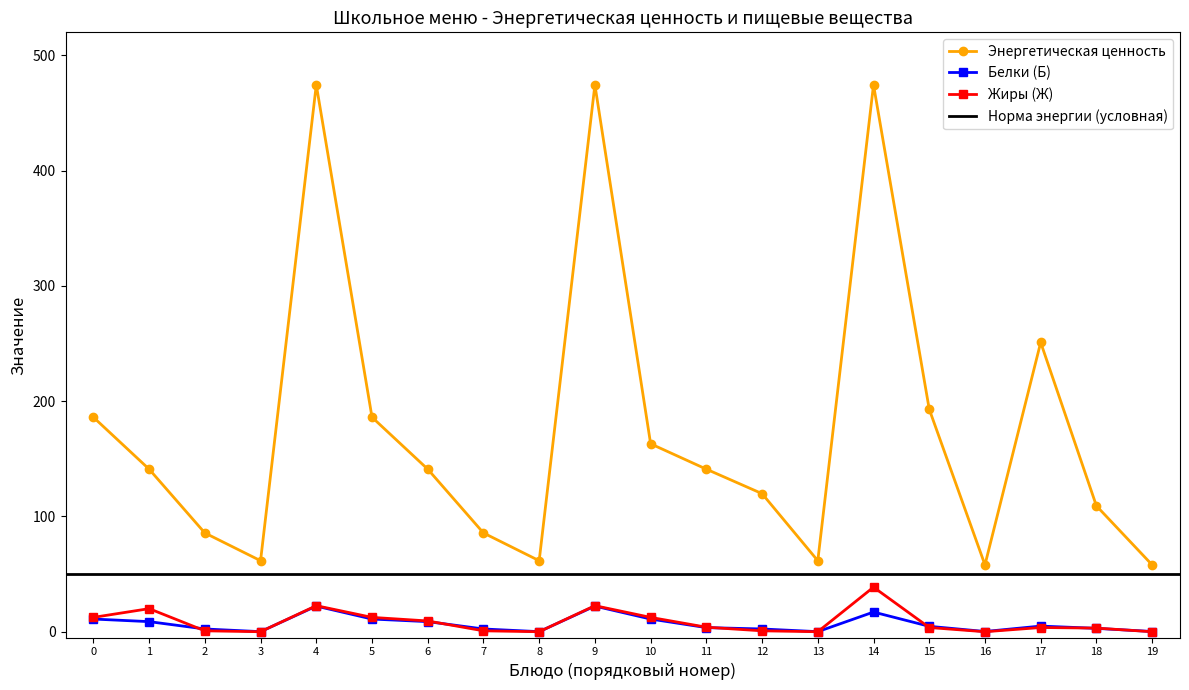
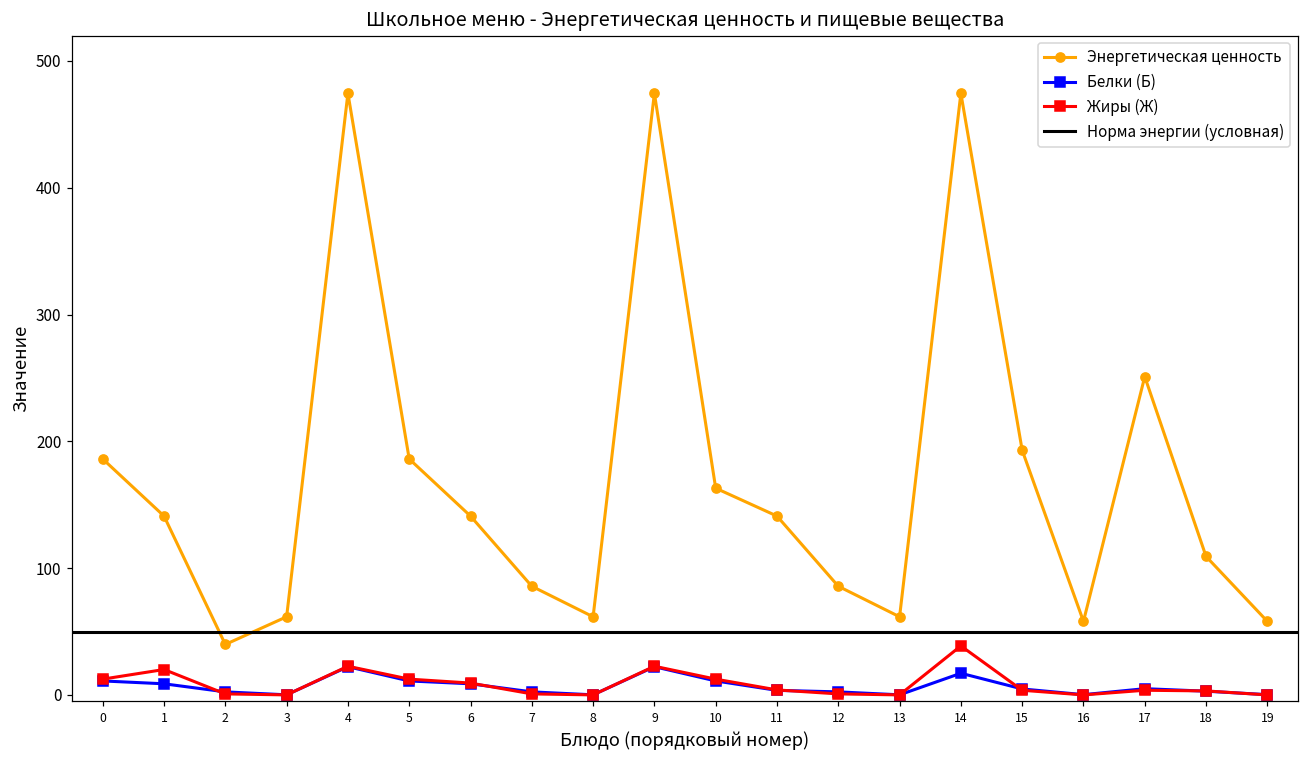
Энергетическая ценность, 2: 86 -> 40
Энергетическая ценность, 12: 120 -> 86
